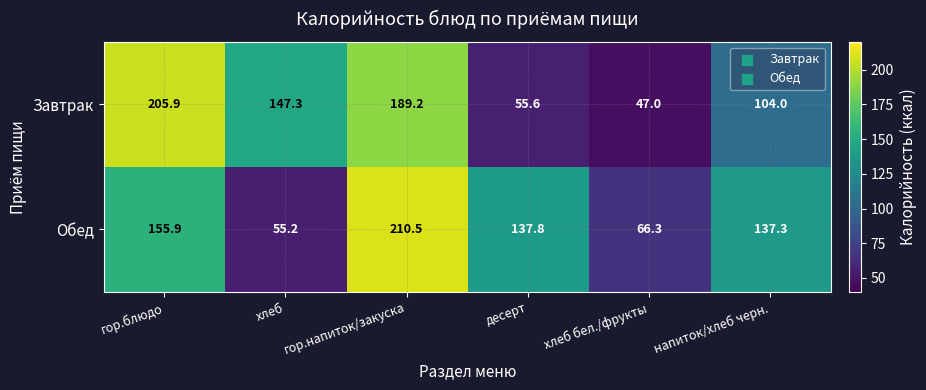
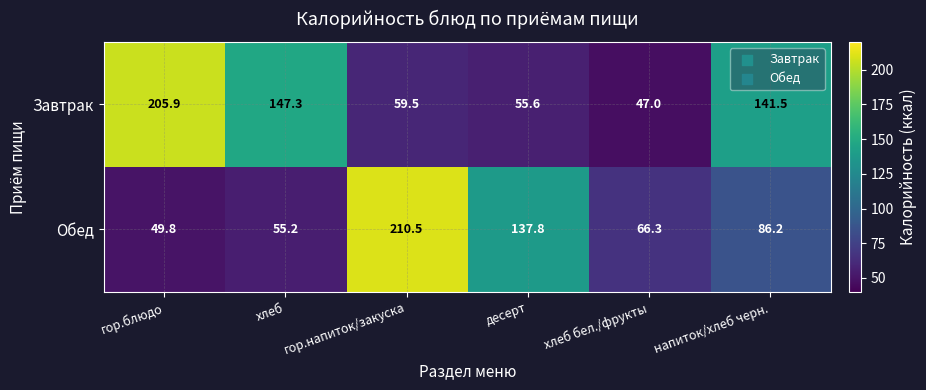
Завтрак, гор.напиток/закуска: 189.2 -> 59.5
Завтрак, напиток/хлеб черн.: 104.0 -> 141.5
Обед, гор.блюдо: 155.9 -> 49.8
Обед, напиток/хлеб черн.: 137.3 -> 86.2
